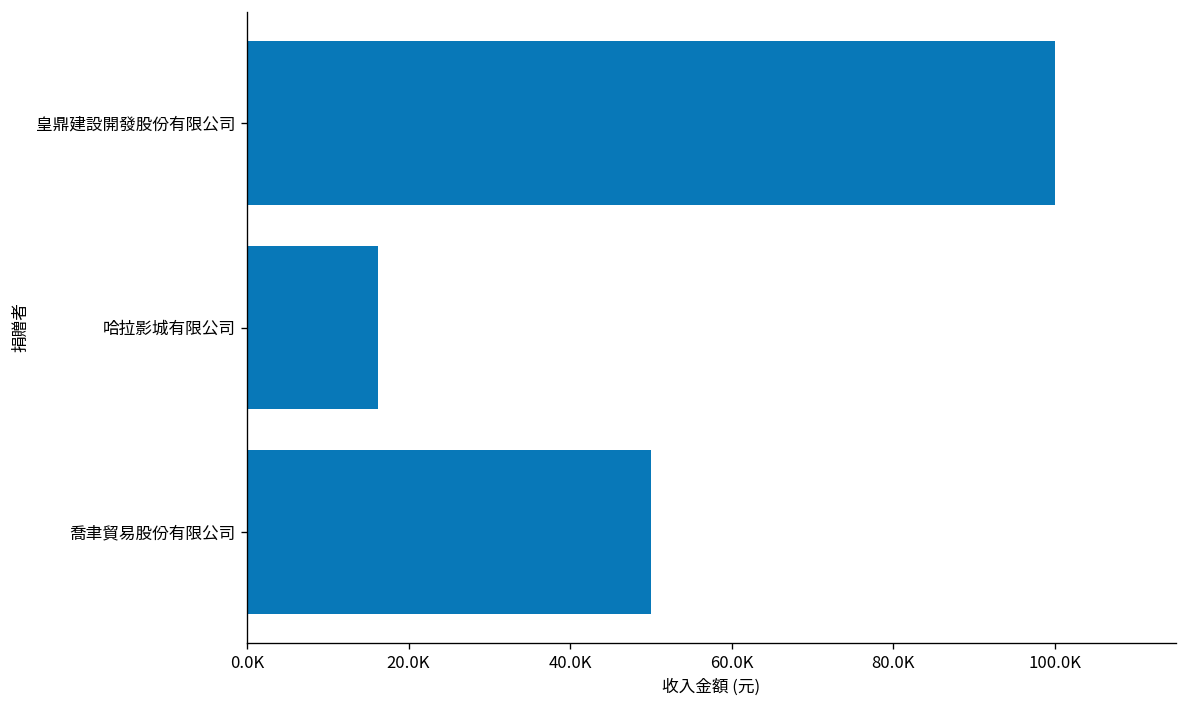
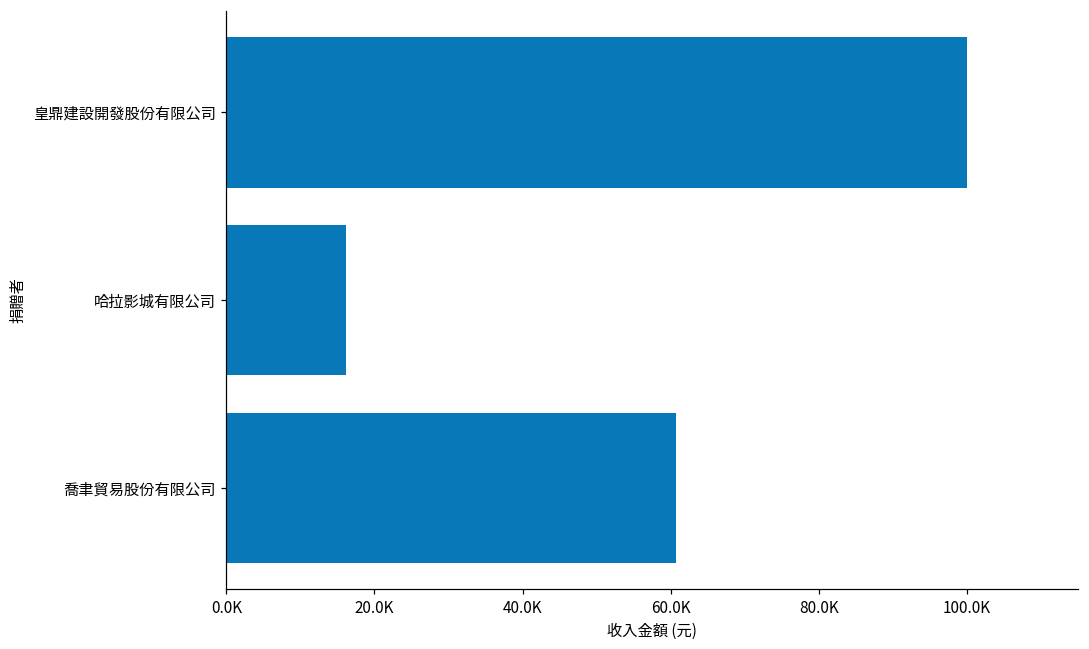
喬聿貿易股份有限公司: 50000 -> 61000
